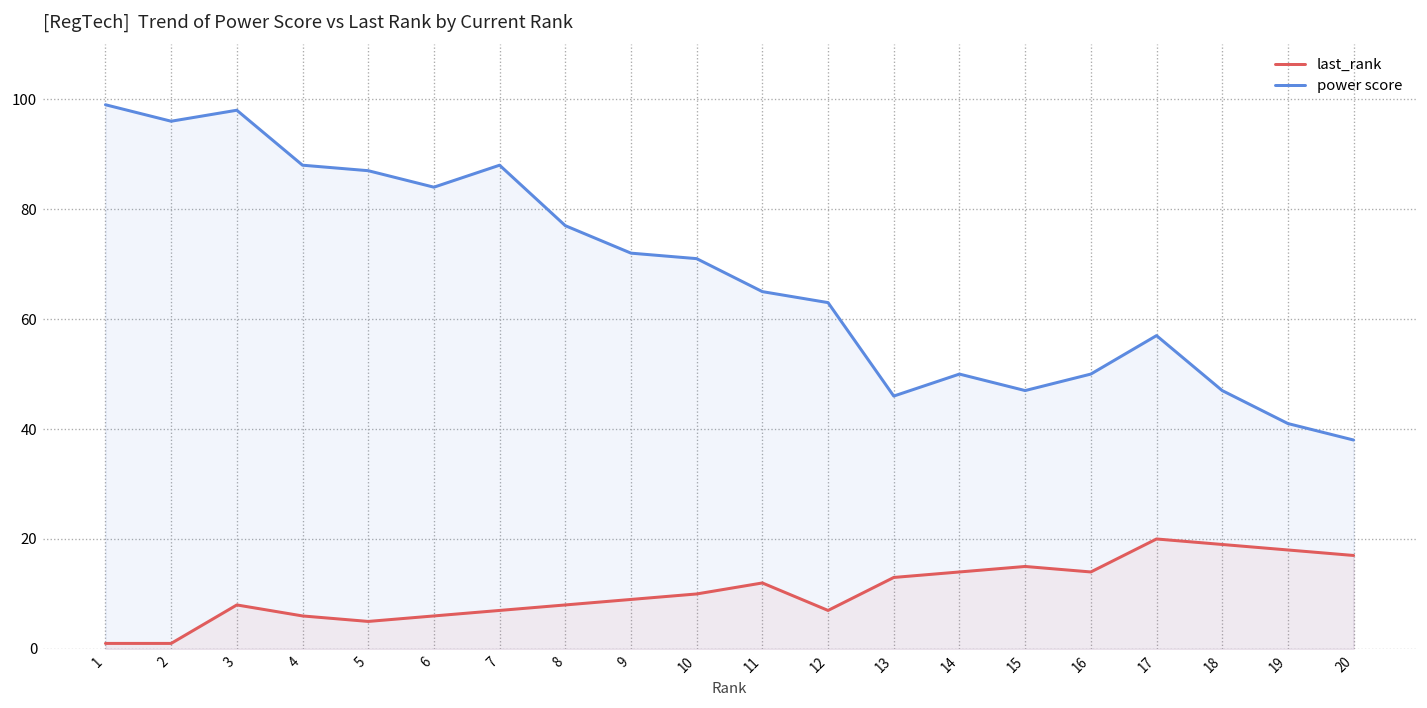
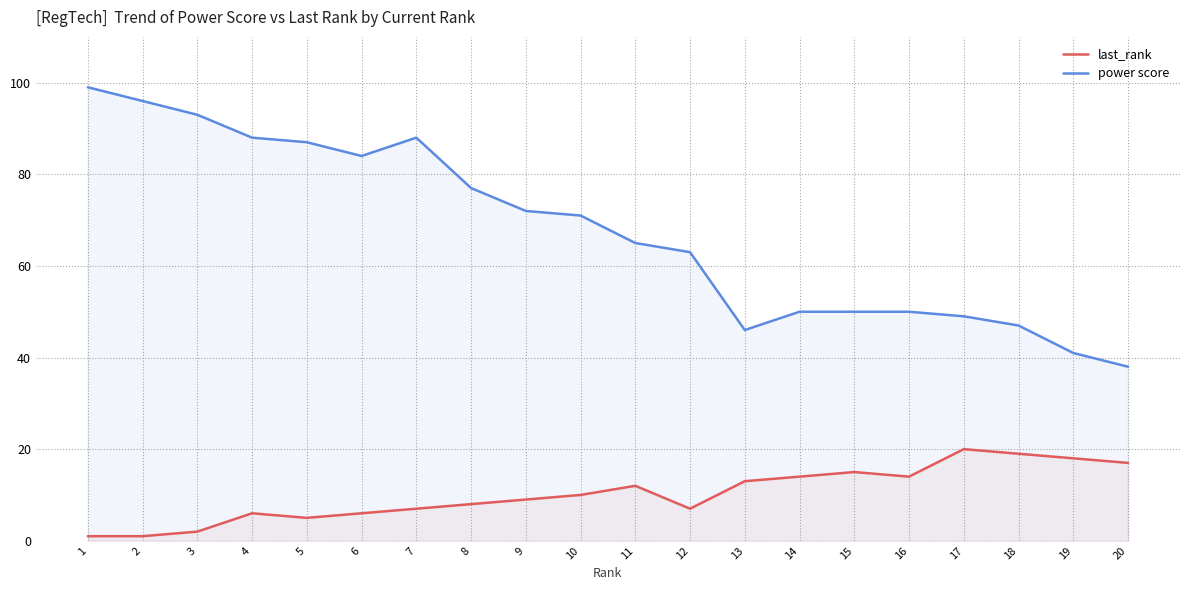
last_rank, 3: 8 -> 2
power score, 3: 98 -> 93
power score, 15: 47 -> 50
power score, 17: 57 -> 49
